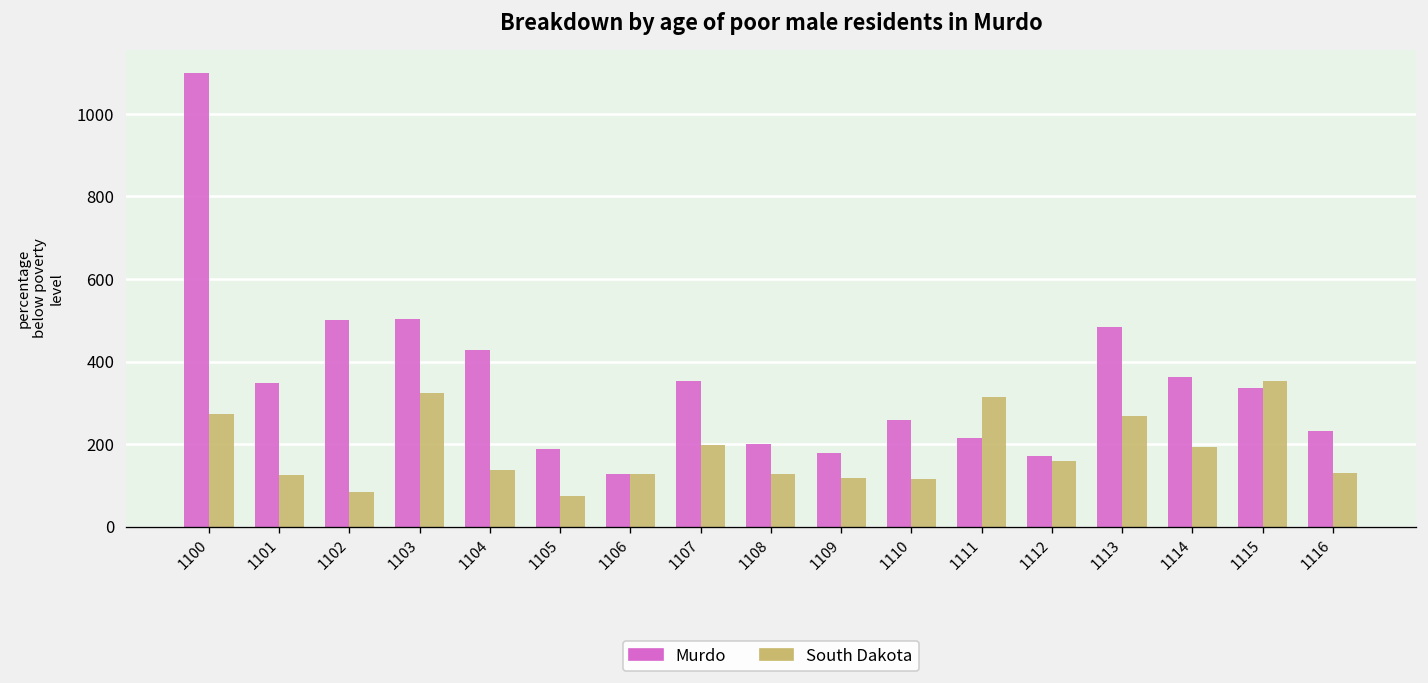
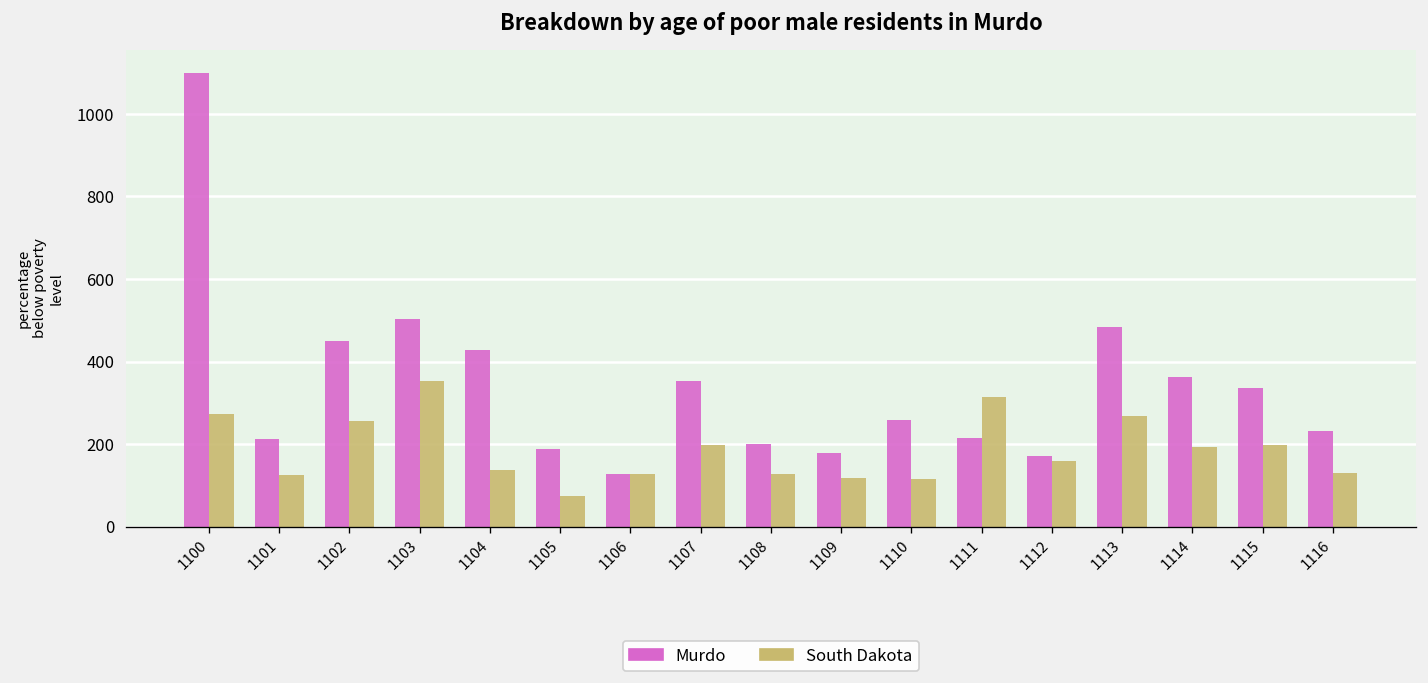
Murdo, 1101: 350 -> 210
Murdo, 1102: 500 -> 450
South Dakota, 1102: 80 -> 260
South Dakota, 1103: 330 -> 350
South Dakota, 1115: 350 -> 200
